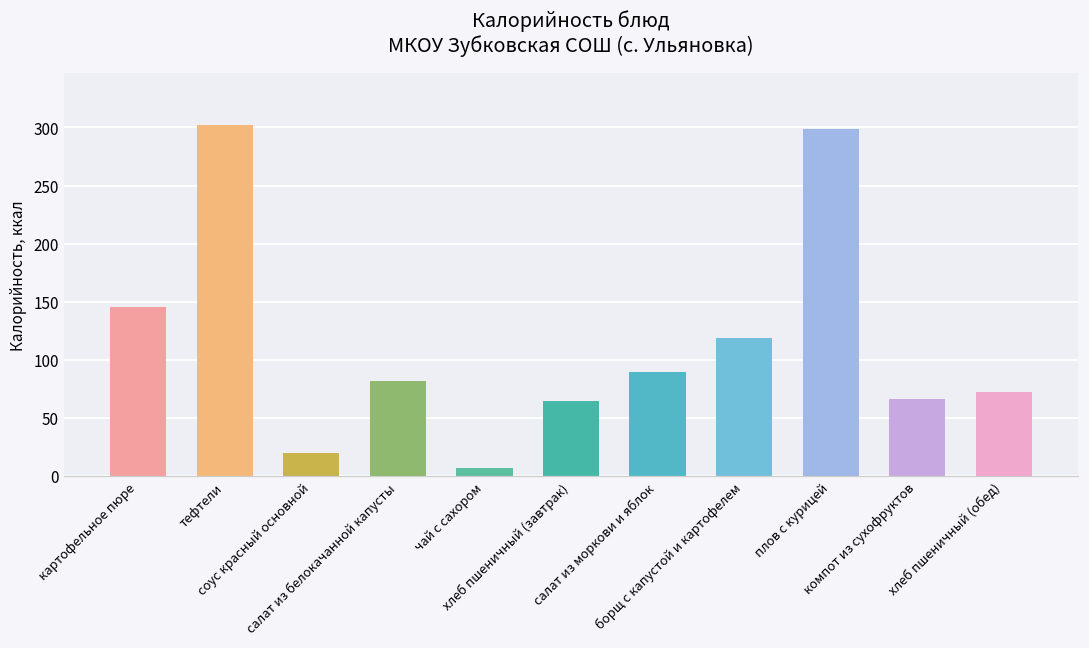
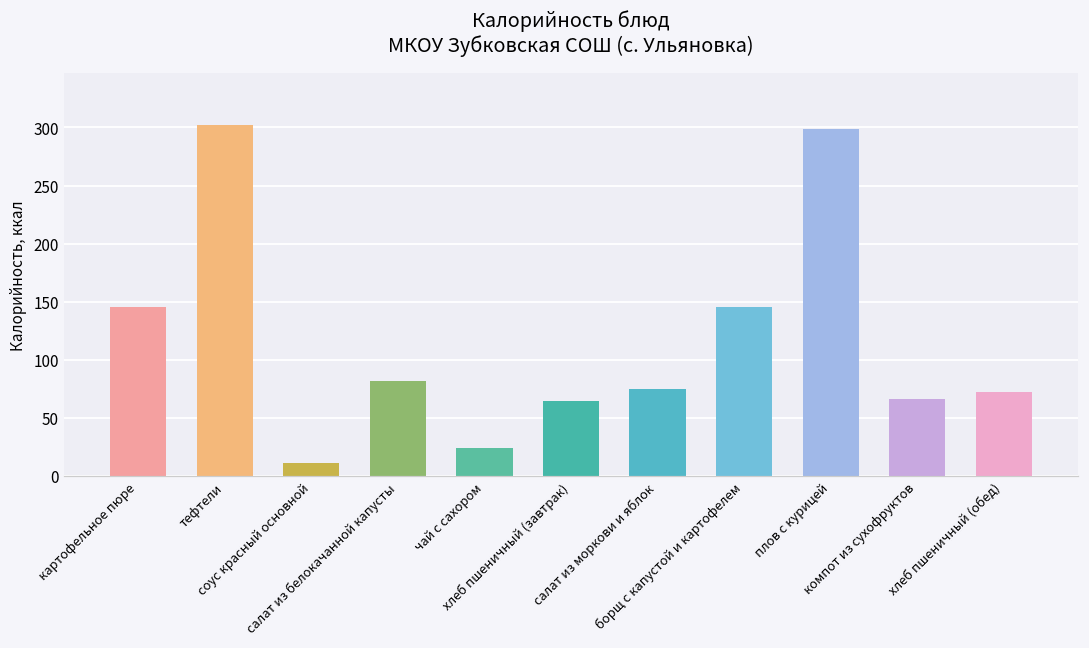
соус красный основной: 20 -> 11
чай с сахором: 7 -> 24
салат из моркови и яблок: 90 -> 74
борщ с капустой и картофелем: 119 -> 145
